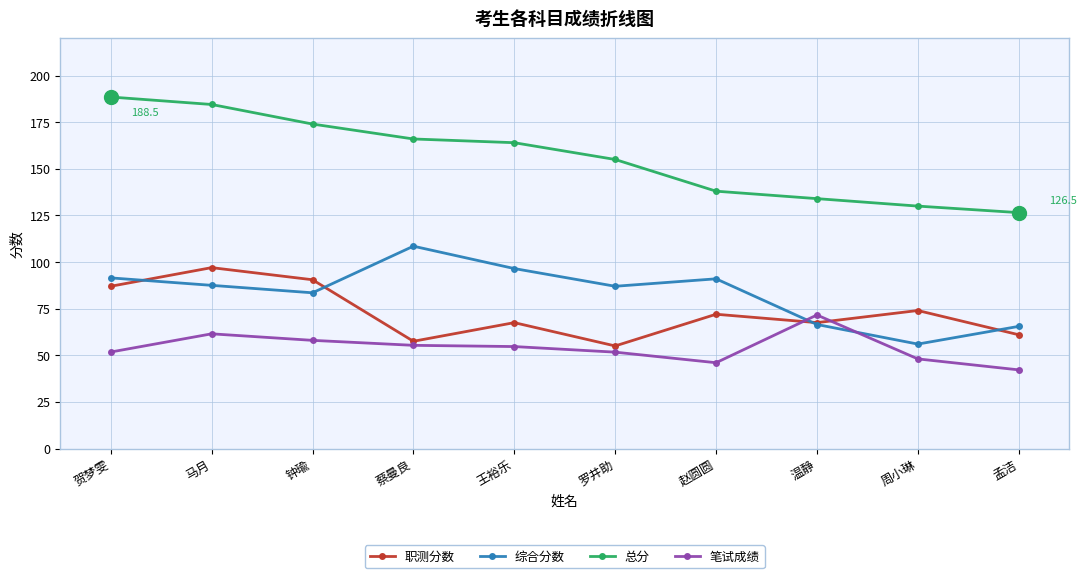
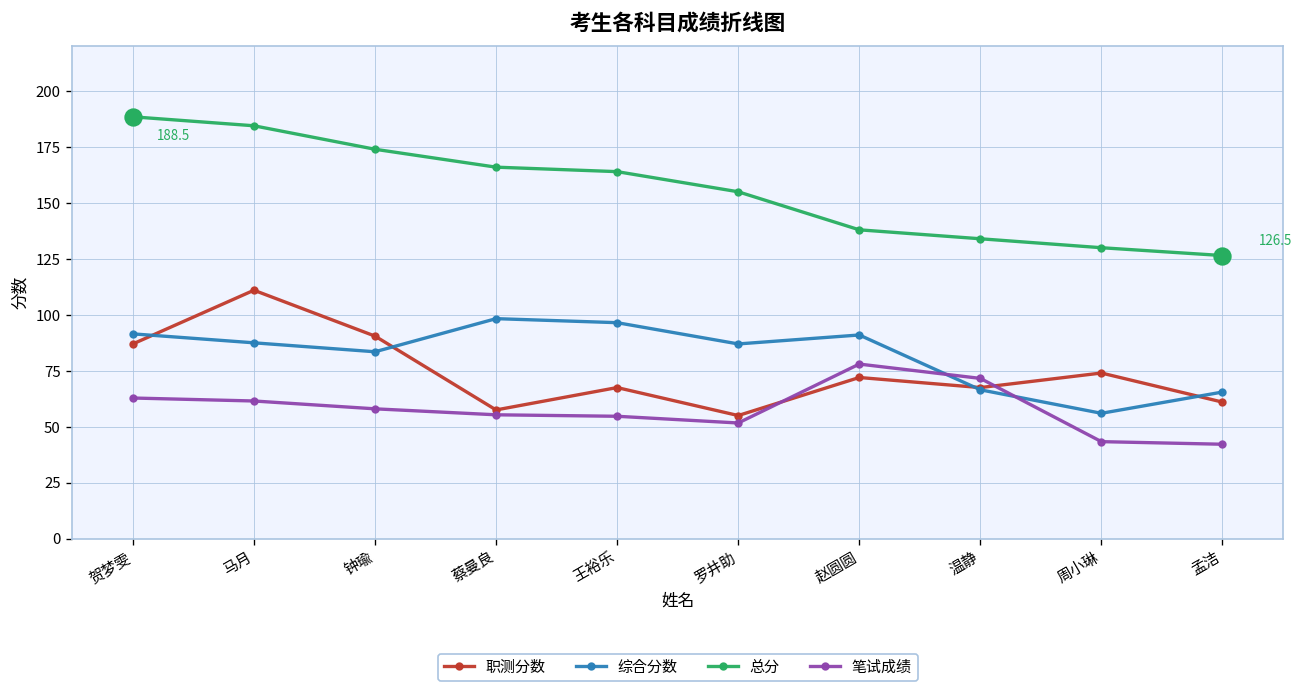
笔试成绩, 贺梦雯: 52 -> 63
职测分数, 马月: 97 -> 111
综合分数, 蔡曼良: 109 -> 98
笔试成绩, 赵圆圆: 46 -> 78
笔试成绩, 周小琳: 48 -> 43
